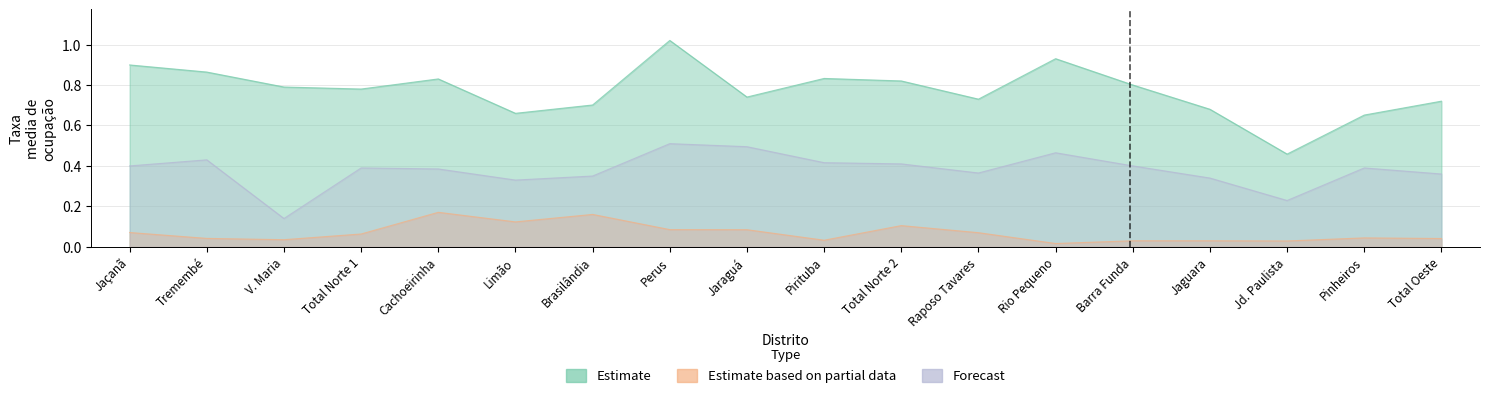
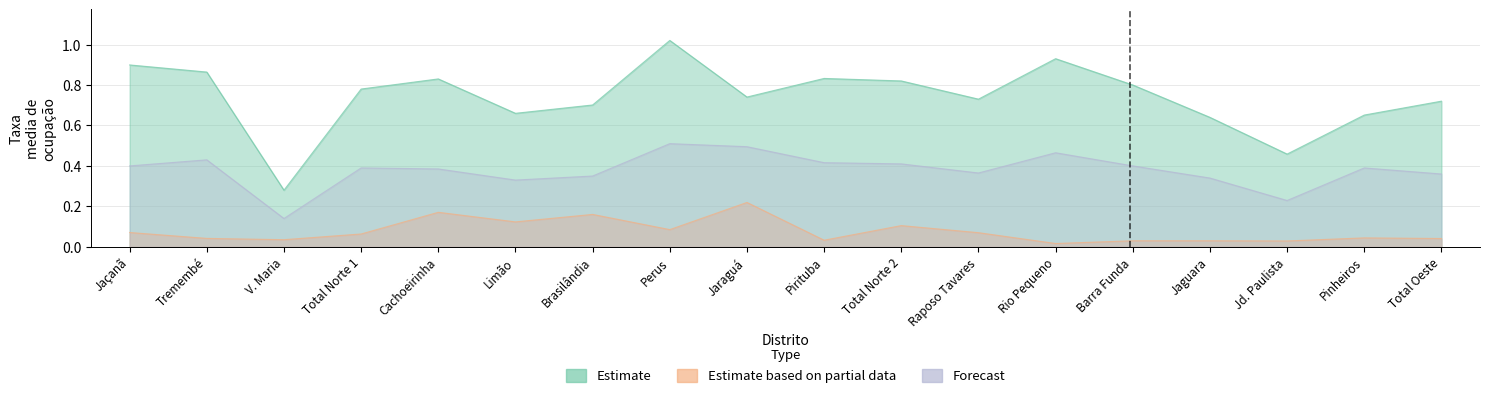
Estimate, V. Maria: 0.79 -> 0.28
Estimate based on partial data, Jaraguá: 0.08 -> 0.22
Estimate, Jaguara: 0.68 -> 0.64
